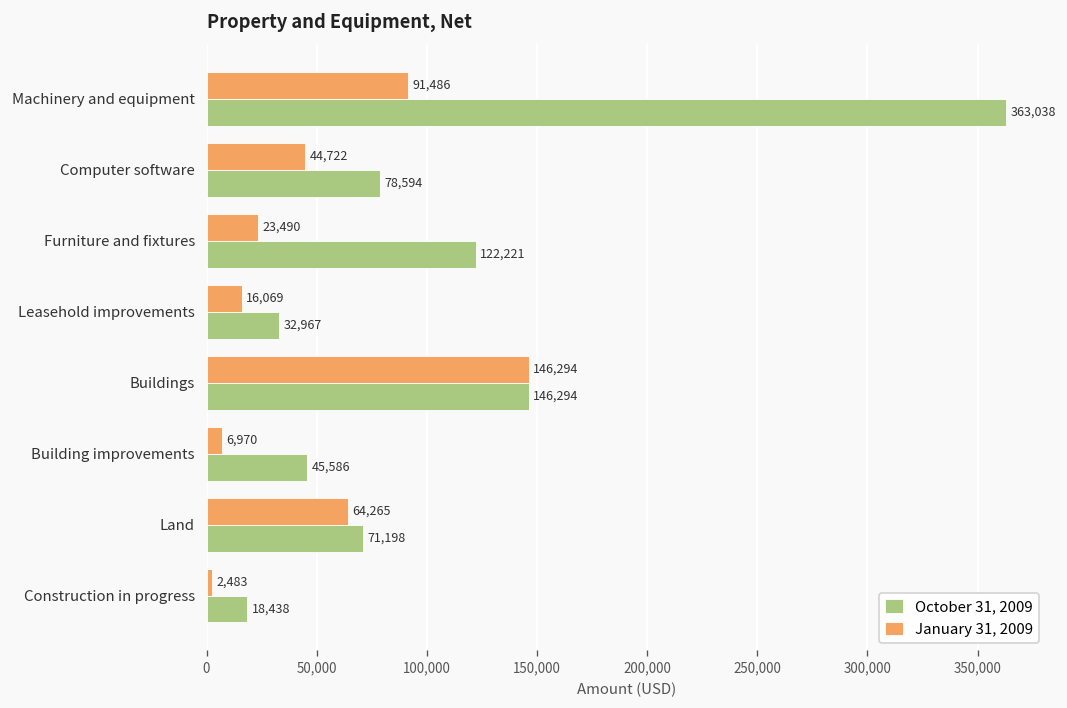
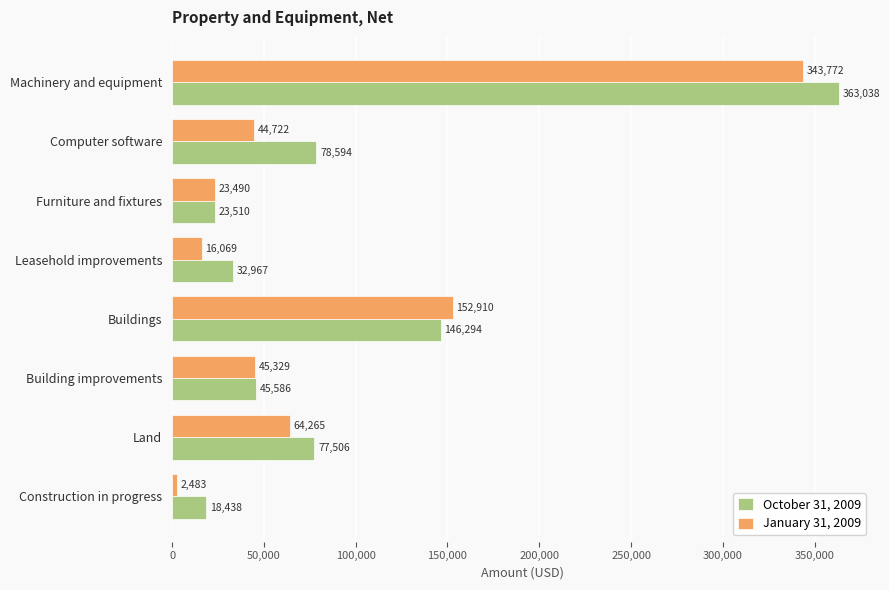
January 31, 2009, Machinery and equipment: 91,486 -> 343,772
October 31, 2009, Furniture and fixtures: 122,221 -> 23,510
January 31, 2009, Buildings: 146,294 -> 152,910
January 31, 2009, Building improvements: 6,970 -> 45,329
October 31, 2009, Land: 71,198 -> 77,506
